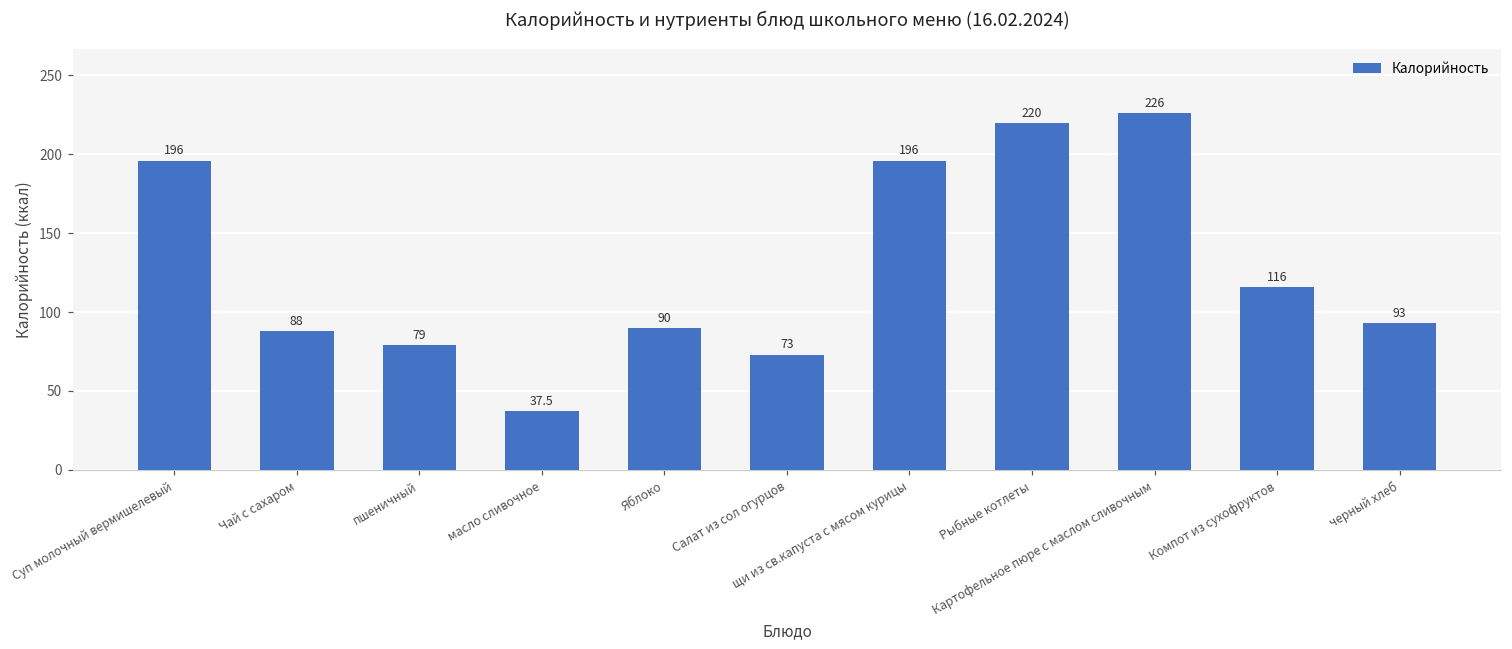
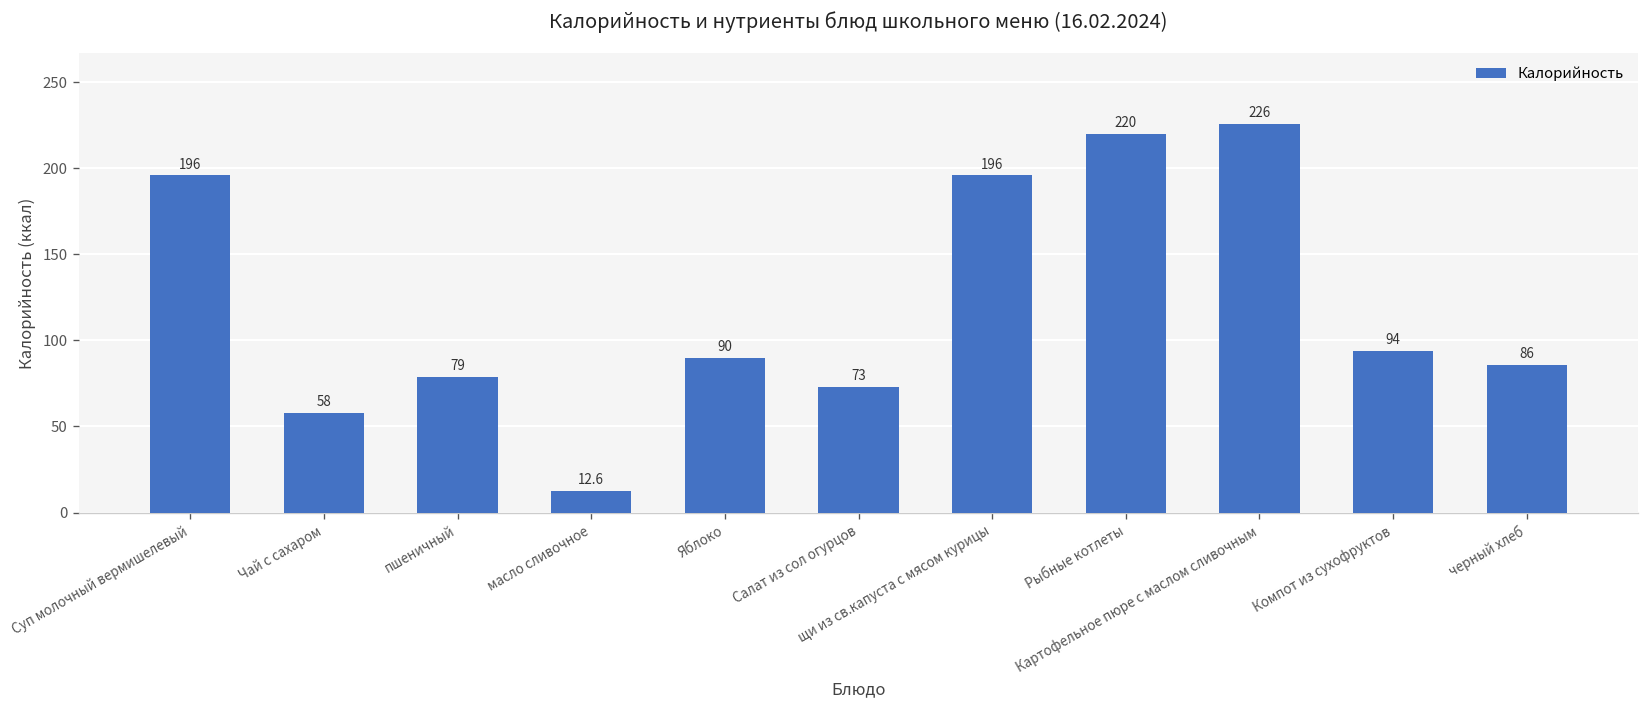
Чай с сахаром: 88 -> 58
масло сливочное: 37.5 -> 12.6
Компот из сухофруктов: 116 -> 94
черный хлеб: 93 -> 86
